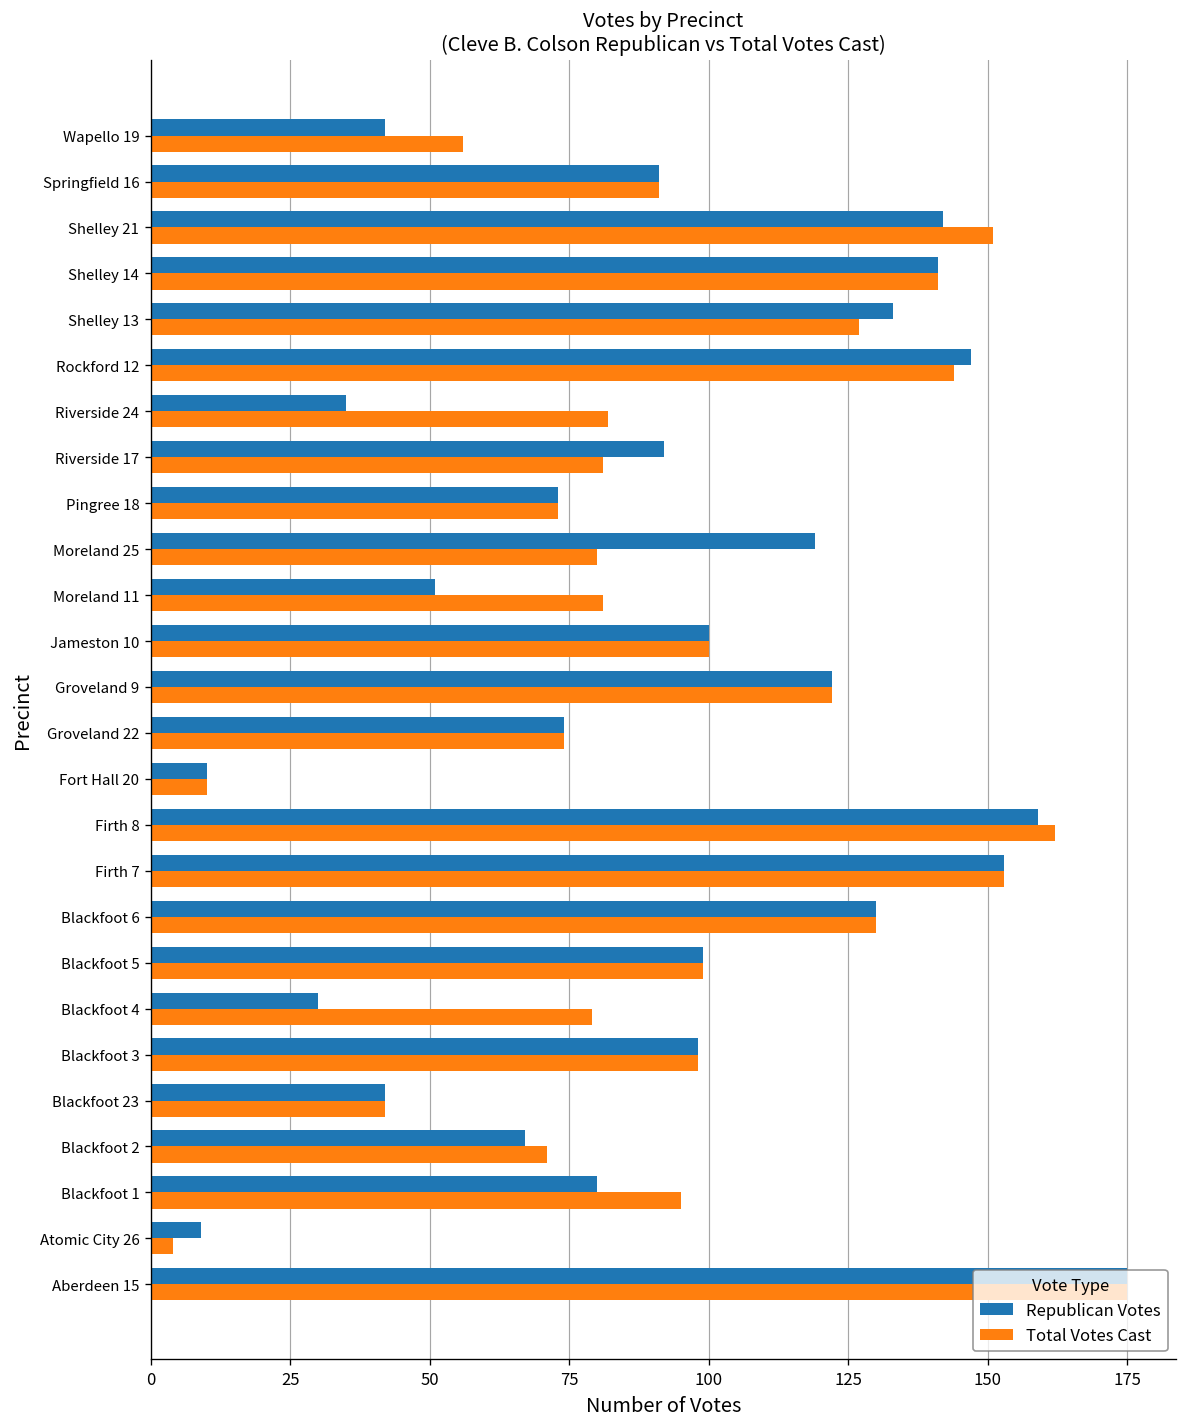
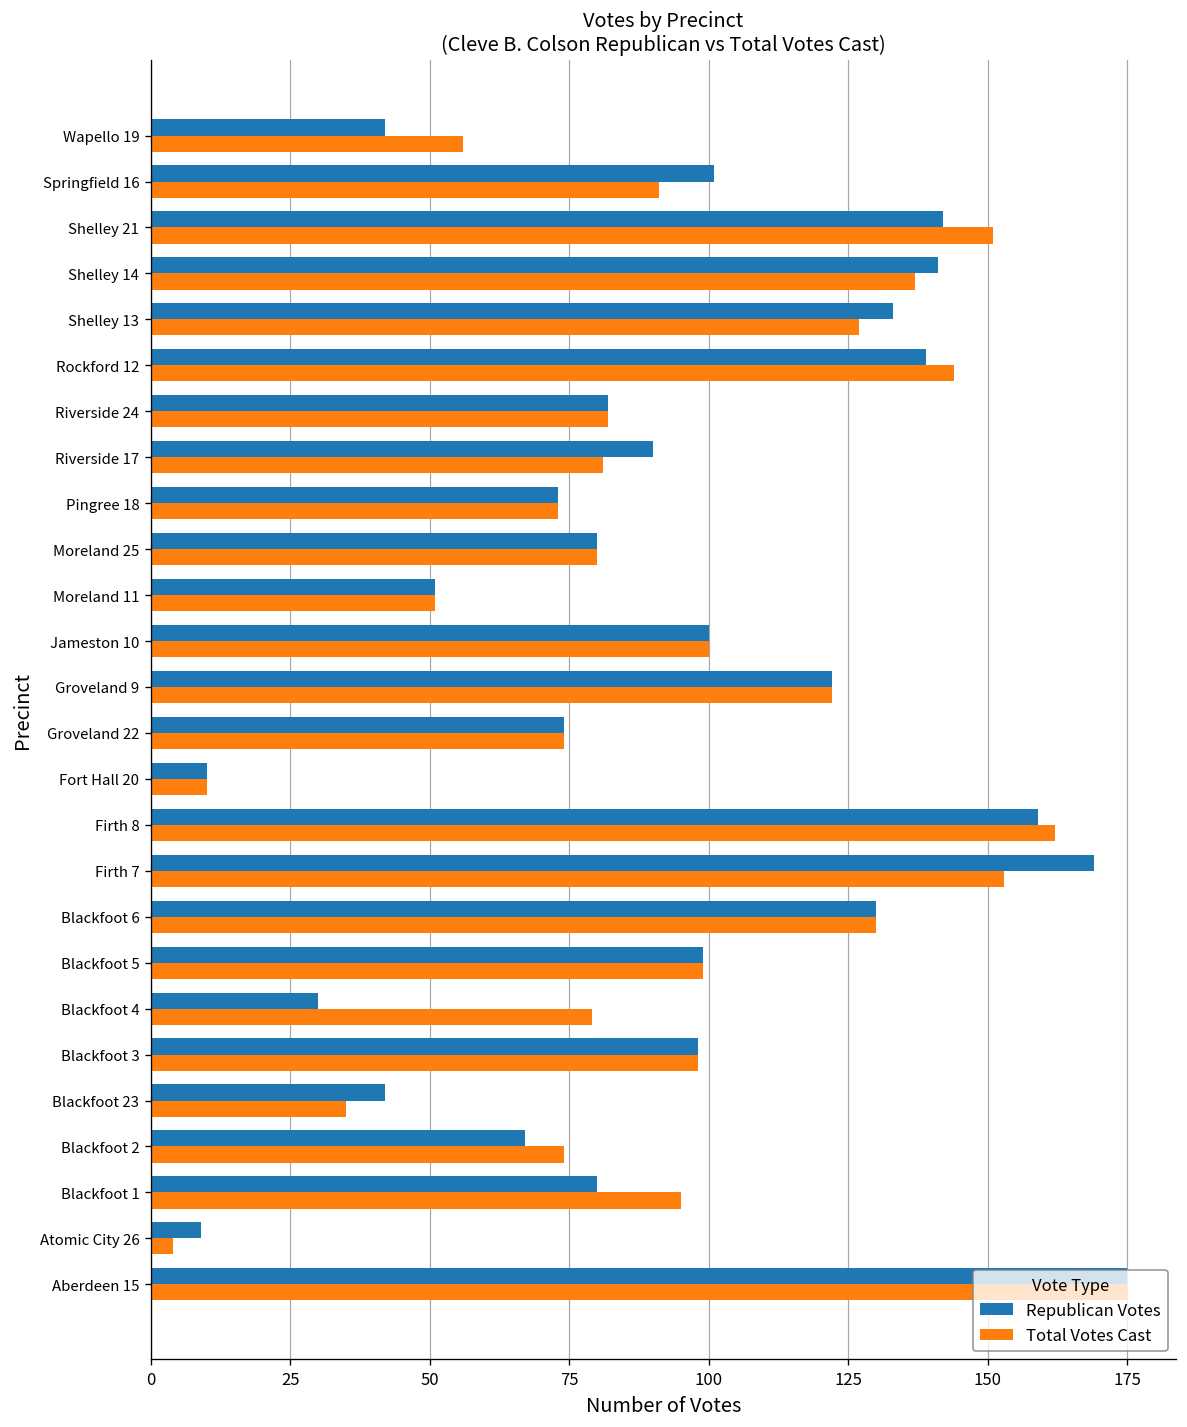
Republican Votes, Springfield 16: 91 -> 101
Total Votes Cast, Shelley 14: 141 -> 137
Republican Votes, Rockford 12: 147 -> 139
Republican Votes, Riverside 24: 35 -> 82
Republican Votes, Riverside 17: 92 -> 90
Republican Votes, Moreland 25: 119 -> 80
Total Votes Cast, Moreland 11: 81 -> 51
Republican Votes, Firth 7: 153 -> 169
Total Votes Cast, Blackfoot 23: 42 -> 35
Total Votes Cast, Blackfoot 2: 71 -> 74
